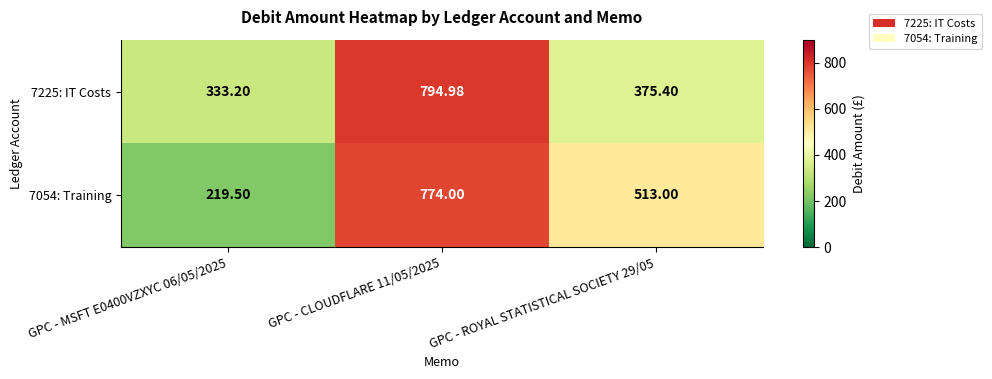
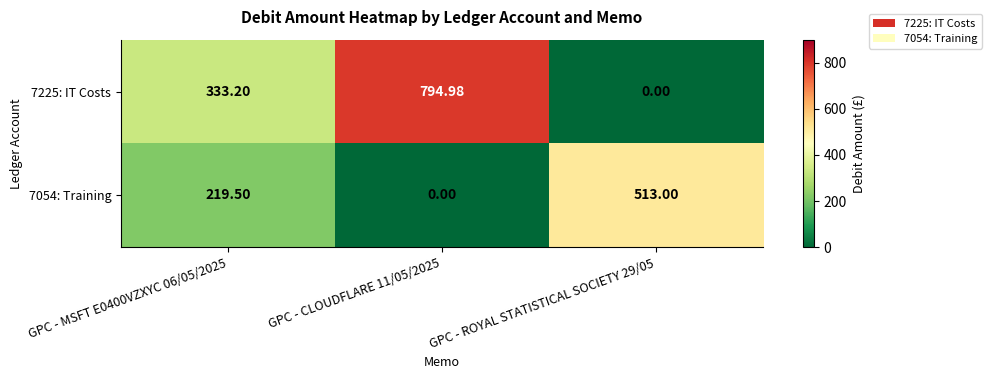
7225: IT Costs, GPC - ROYAL STATISTICAL SOCIETY 29/05: 375.40 -> 0.00
7054: Training, GPC - CLOUDFLARE 11/05/2025: 774.00 -> 0.00
